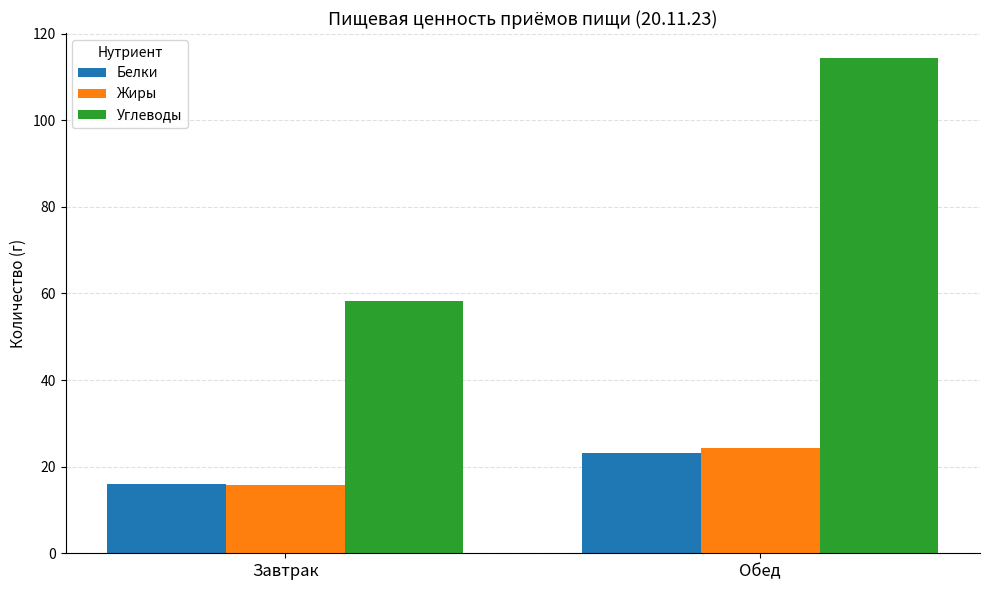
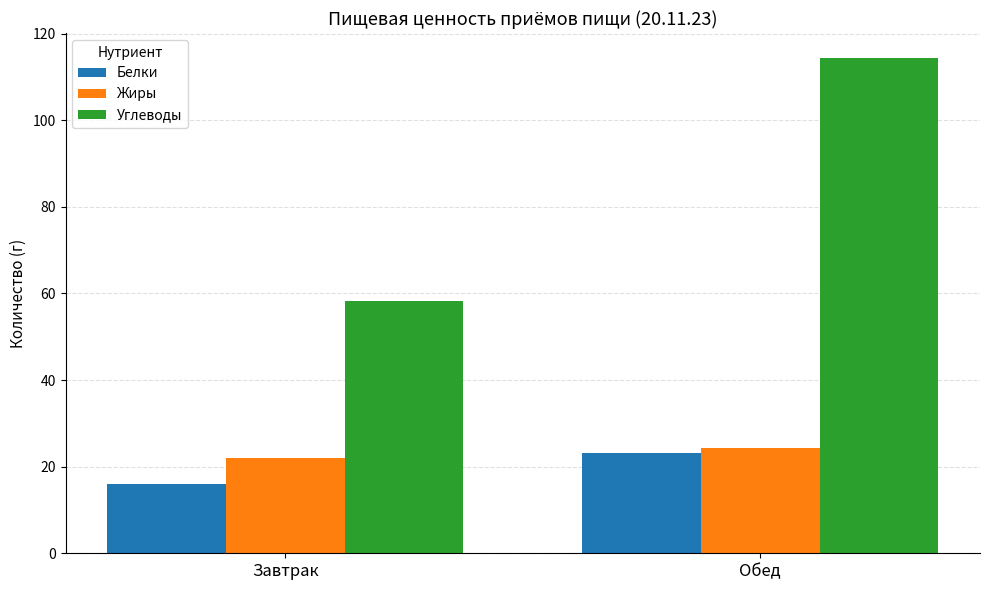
Жиры, Завтрак: 16 -> 22
